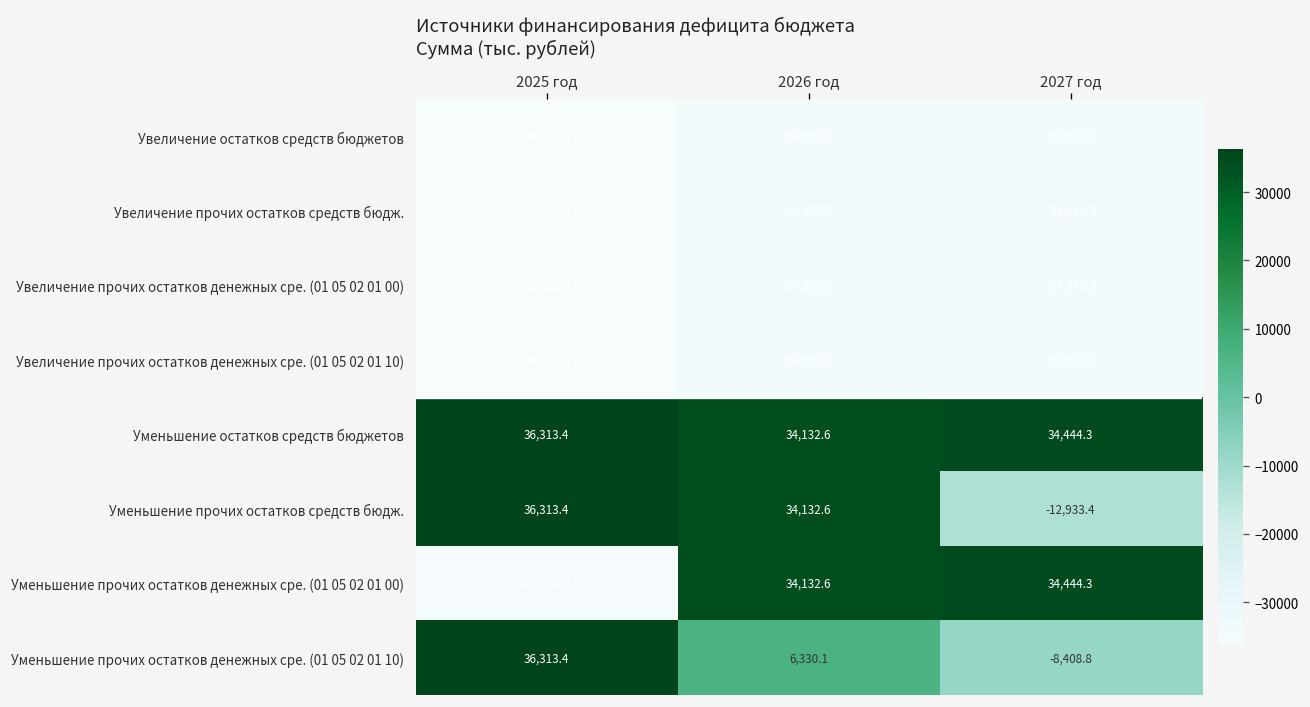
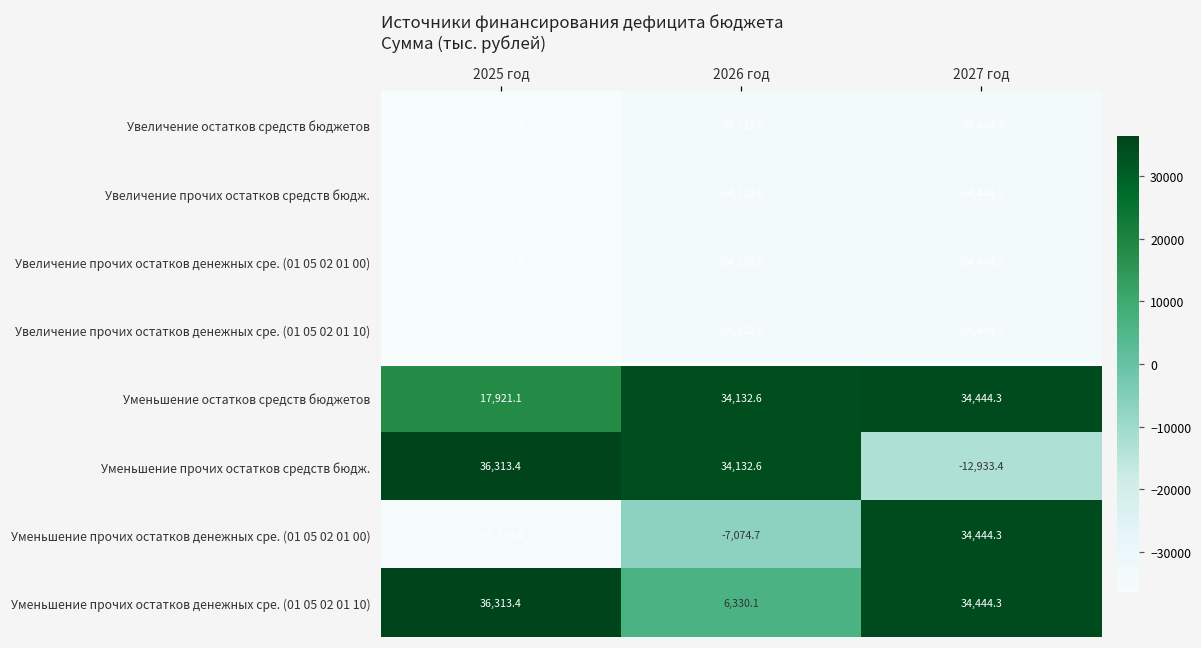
Уменьшение остатков средств бюджетов, 2025 год: 36,313.4 -> 17,921.1
Уменьшение прочих остатков денежных сре. (01 05 02 01 00), 2026 год: 34,132.6 -> -7,074.7
Уменьшение прочих остатков денежных сре. (01 05 02 01 10), 2027 год: -8,408.8 -> 34,444.3
